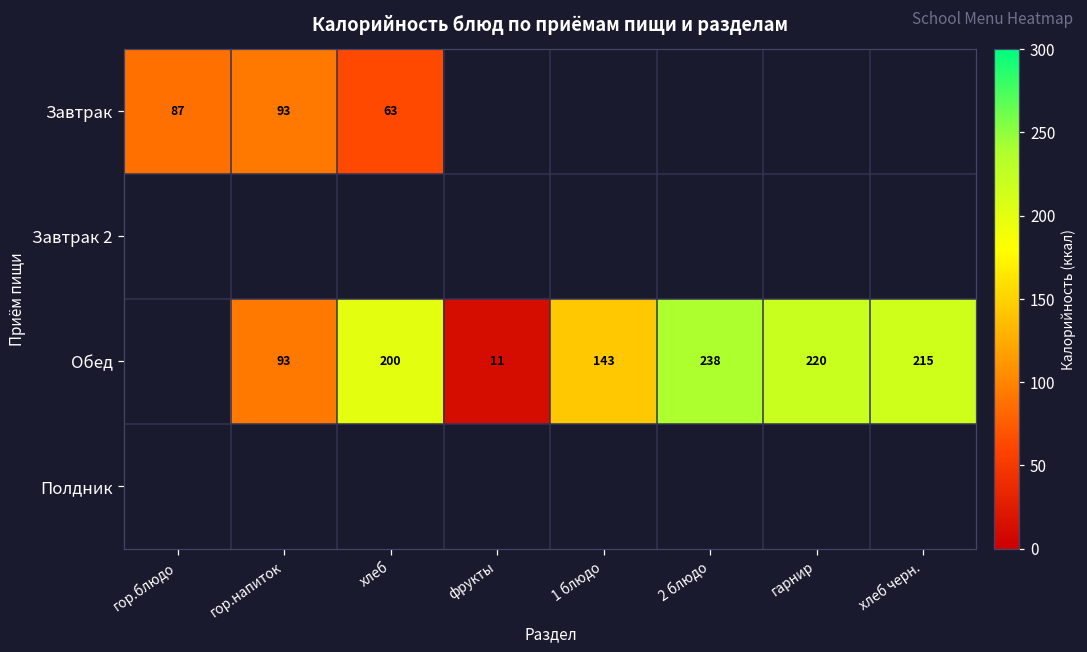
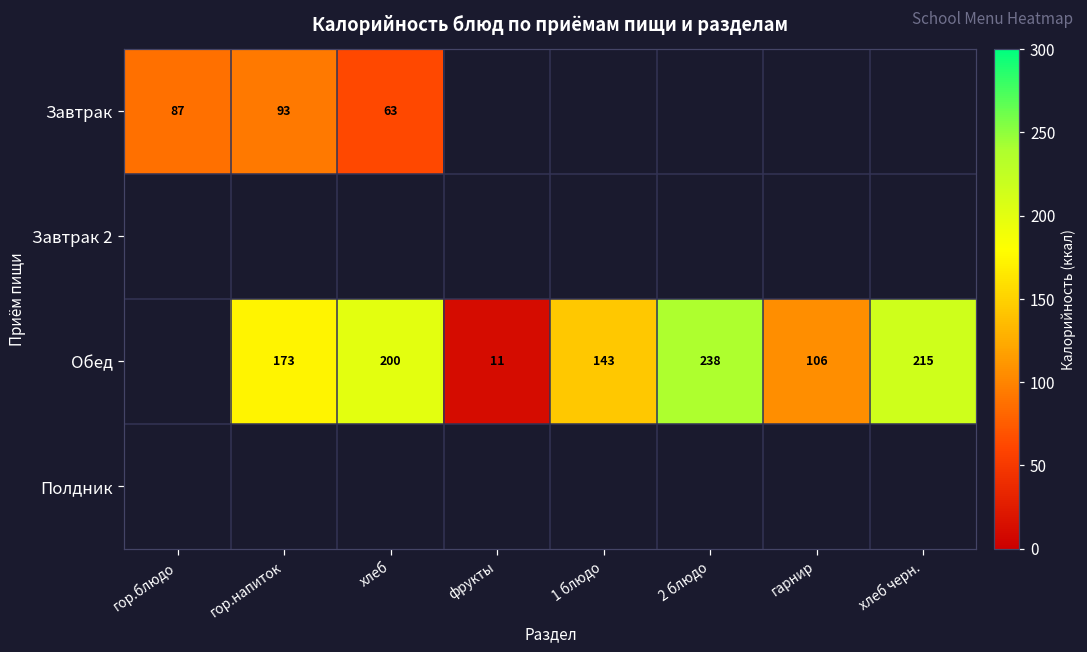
Обед, гор.напиток: 93 -> 173
Обед, гарнир: 220 -> 106
